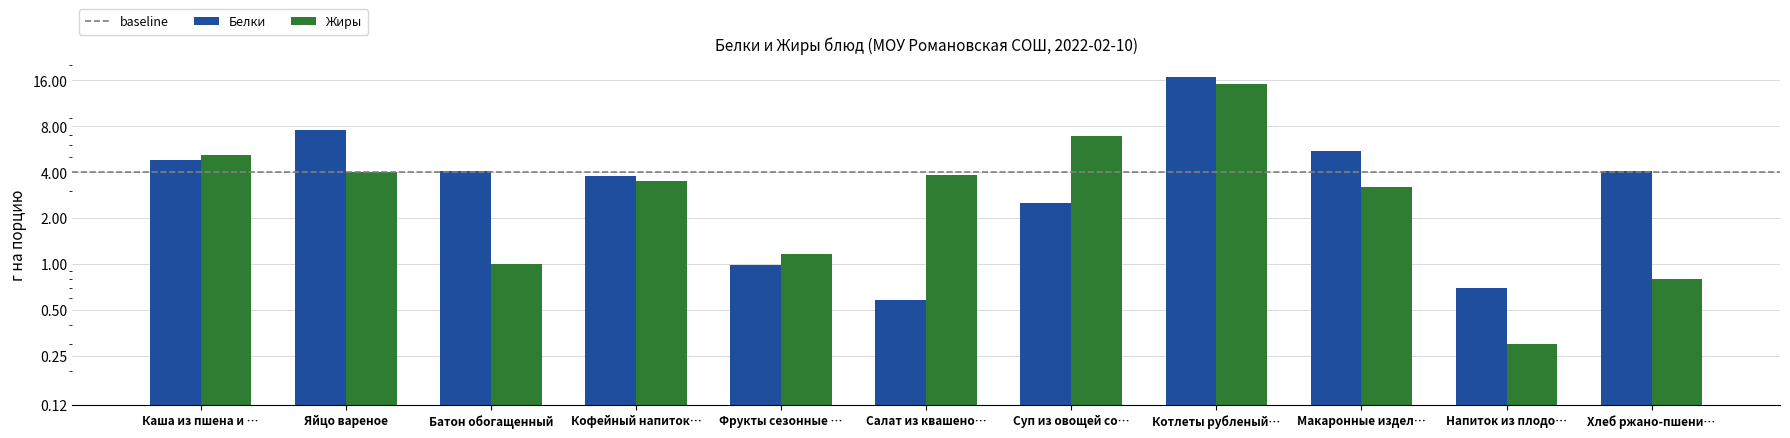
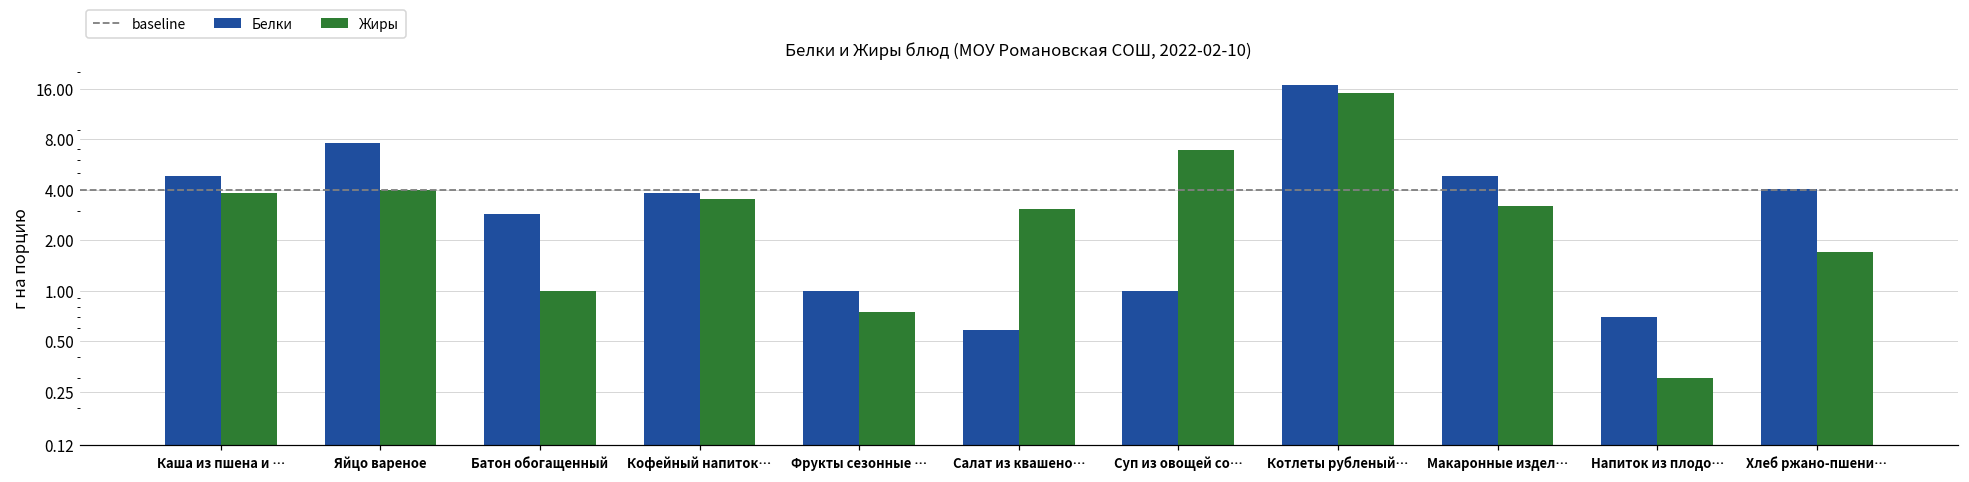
Жиры, Каша из пшена и …: 5.2 -> 3.8
Белки, Батон обогащенный: 4.1 -> 2.9
Жиры, Фрукты сезонные …: 1.2 -> 0.8
Жиры, Салат из квашено…: 3.8 -> 3.1
Белки, Суп из овощей со…: 2.5 -> 1.0
Белки, Макаронные издел…: 5.5 -> 4.8
Жиры, Хлеб ржано-пшени…: 0.8 -> 1.7
